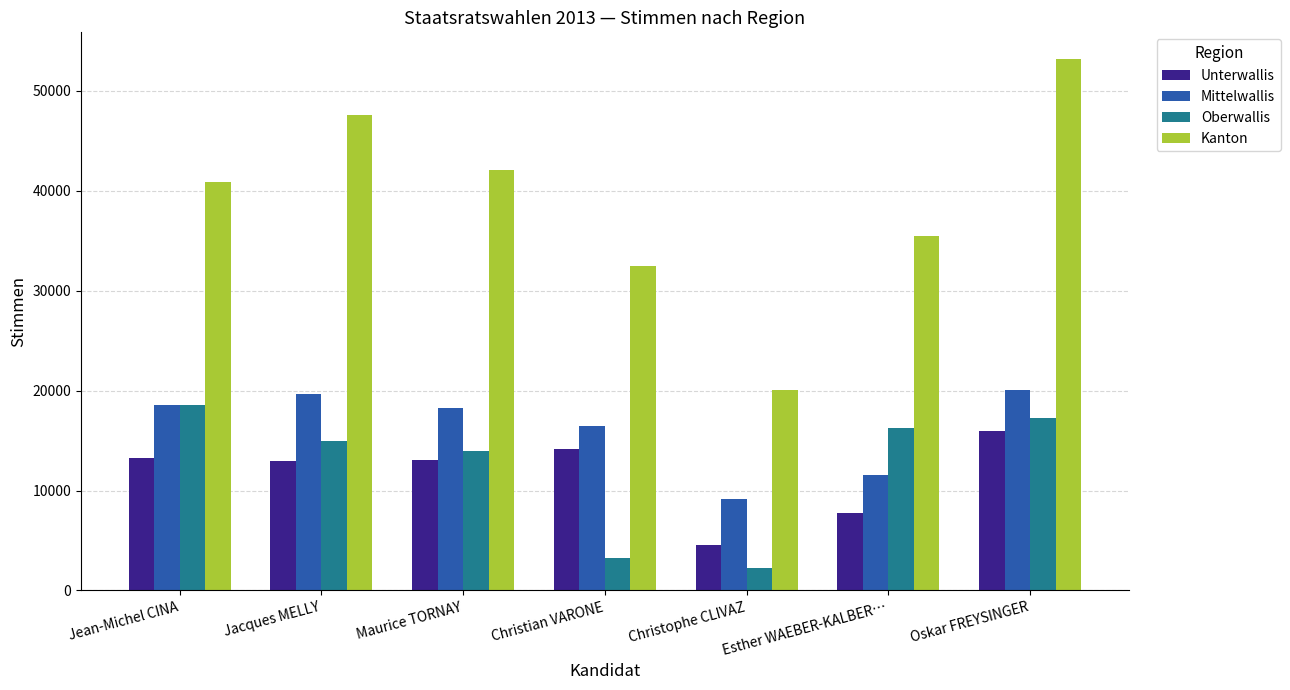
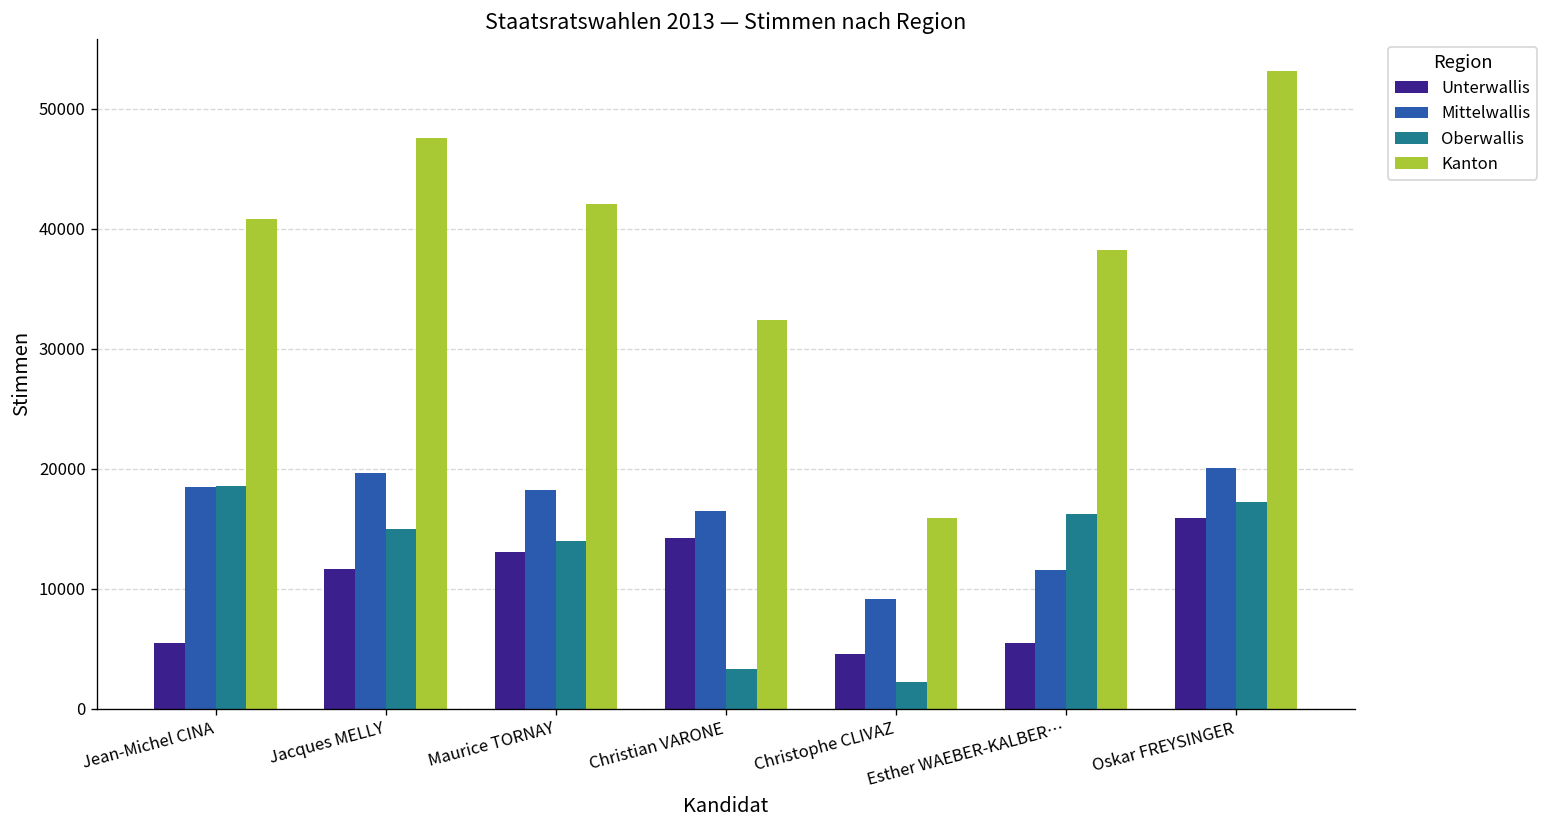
Unterwallis, Jean-Michel CINA: 13000 -> 5000
Unterwallis, Jacques MELLY: 13000 -> 12000
Kanton, Christophe CLIVAZ: 20000 -> 16000
Unterwallis, Esther WAEBER-KALBER…: 8000 -> 5000
Kanton, Esther WAEBER-KALBER…: 35000 -> 38000
